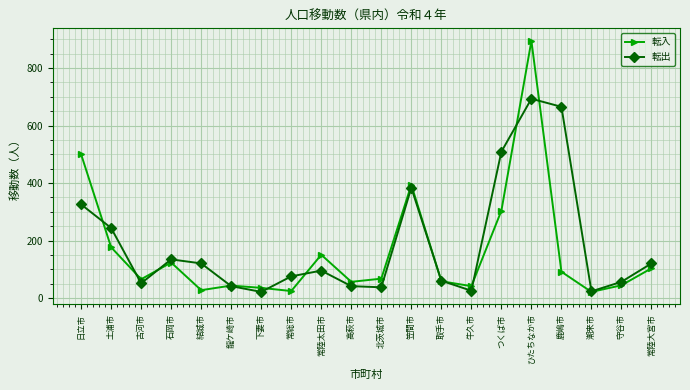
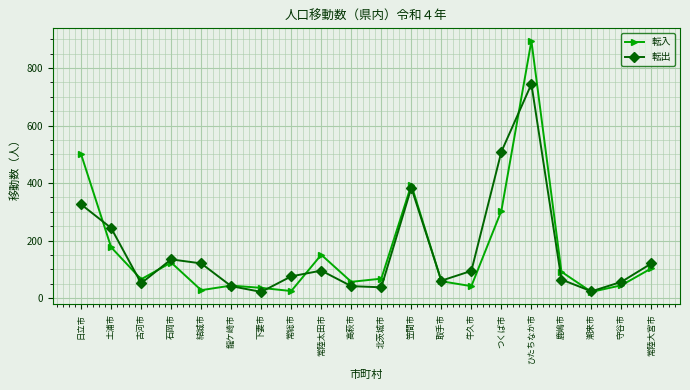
転出, 牛久市: 30 -> 100
転出, ひたちなか市: 690 -> 740
転出, 鹿嶋市: 670 -> 70
